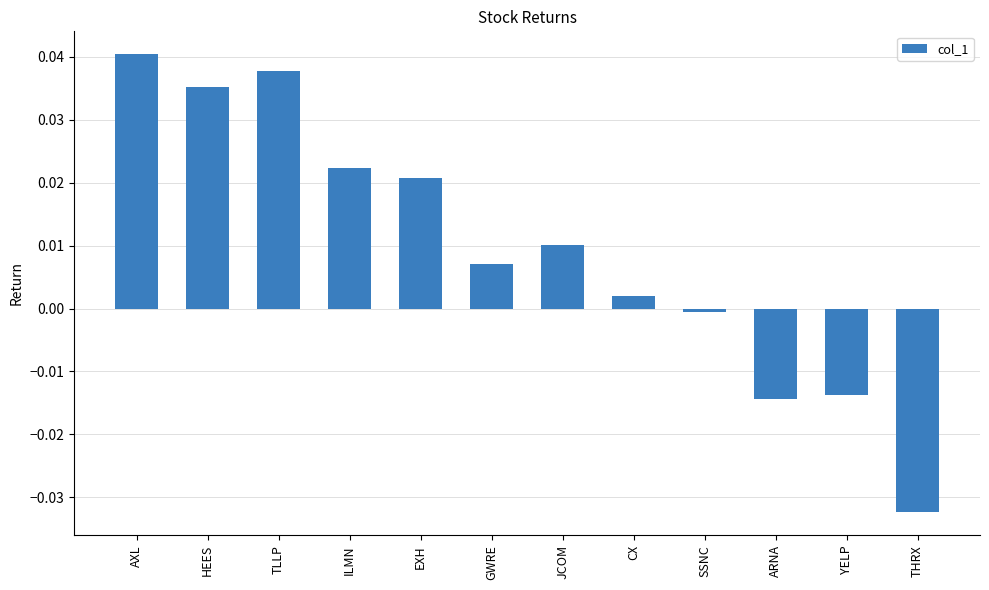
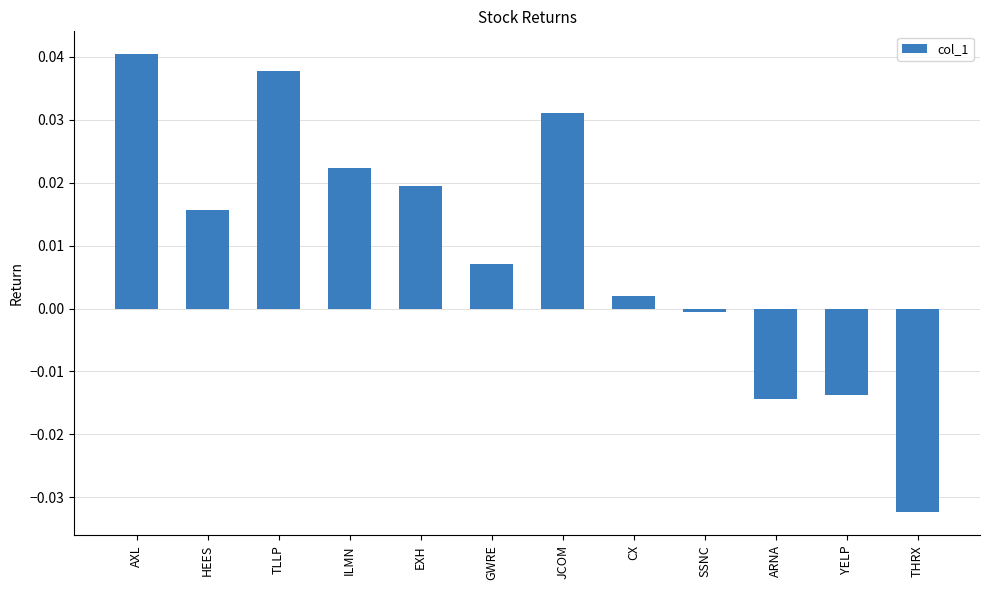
HEES: 0.035 -> 0.016
EXH: 0.021 -> 0.019
JCOM: 0.010 -> 0.031
